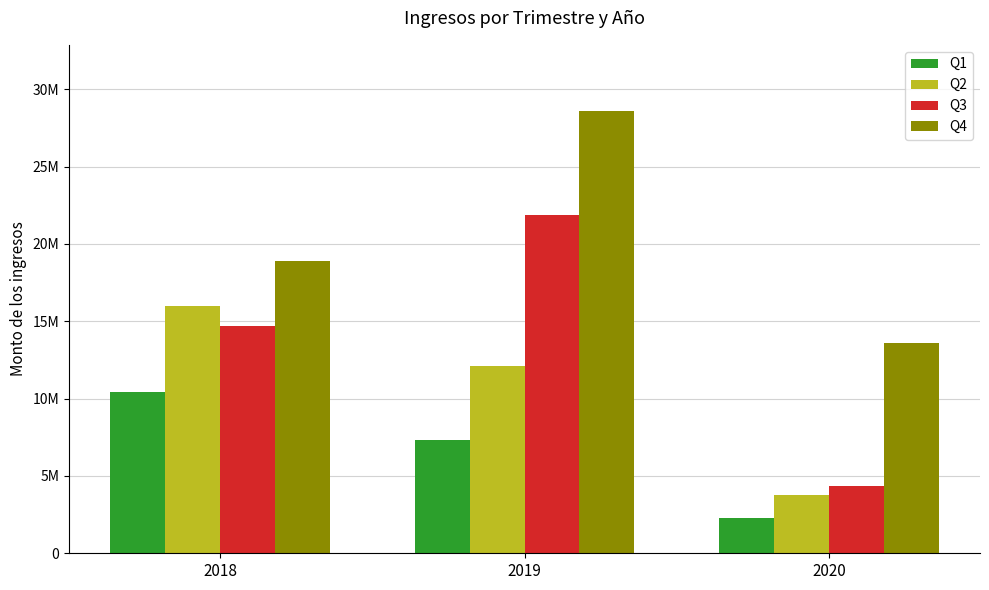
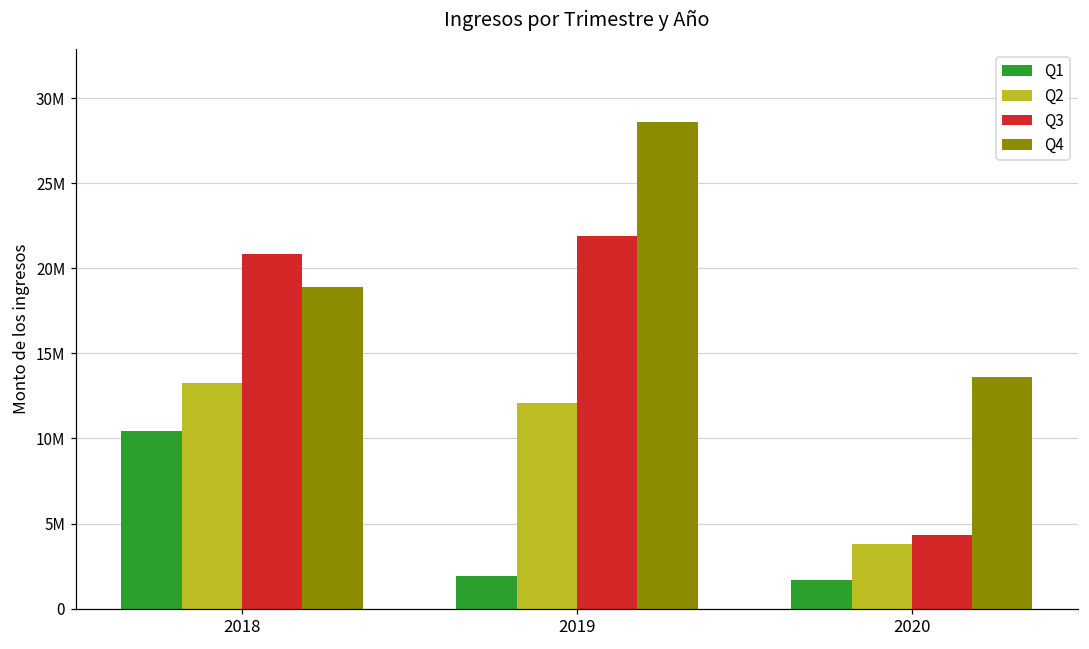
Q2, 2018: 16000000 -> 13200000
Q3, 2018: 14700000 -> 20900000
Q1, 2019: 7300000 -> 1900000
Q1, 2020: 2300000 -> 1700000
